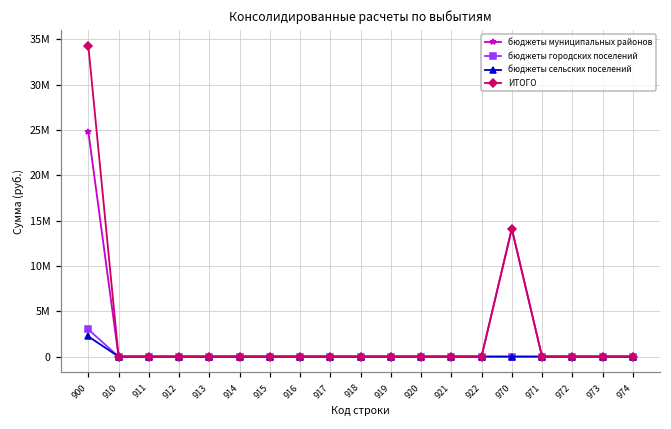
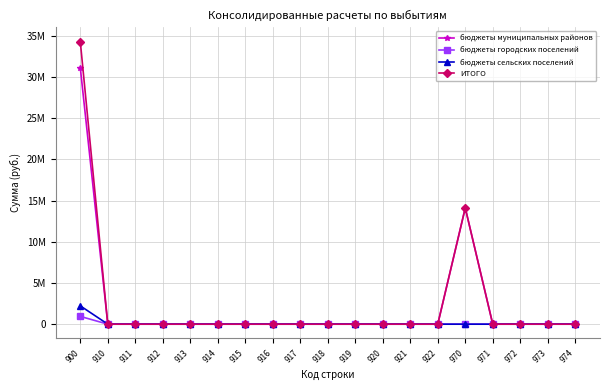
бюджеты муниципальных районов, 900: 25000000 -> 31000000
бюджеты городских поселений, 900: 3000000 -> 1000000
